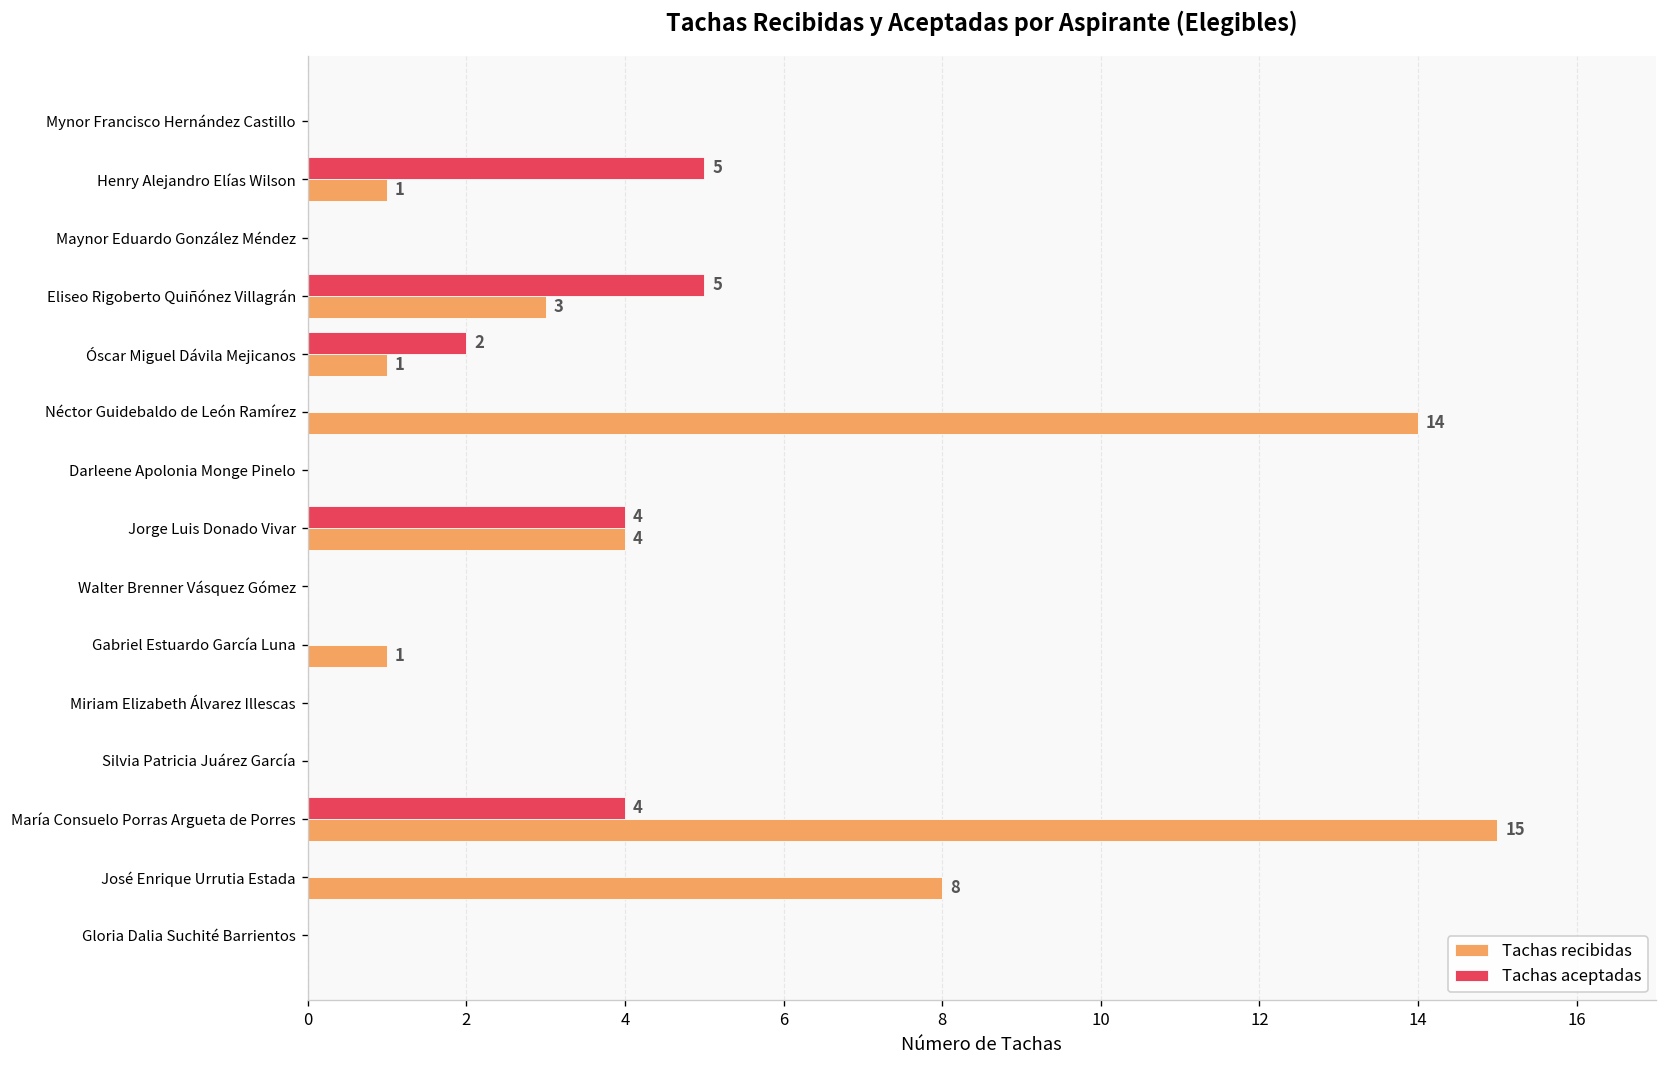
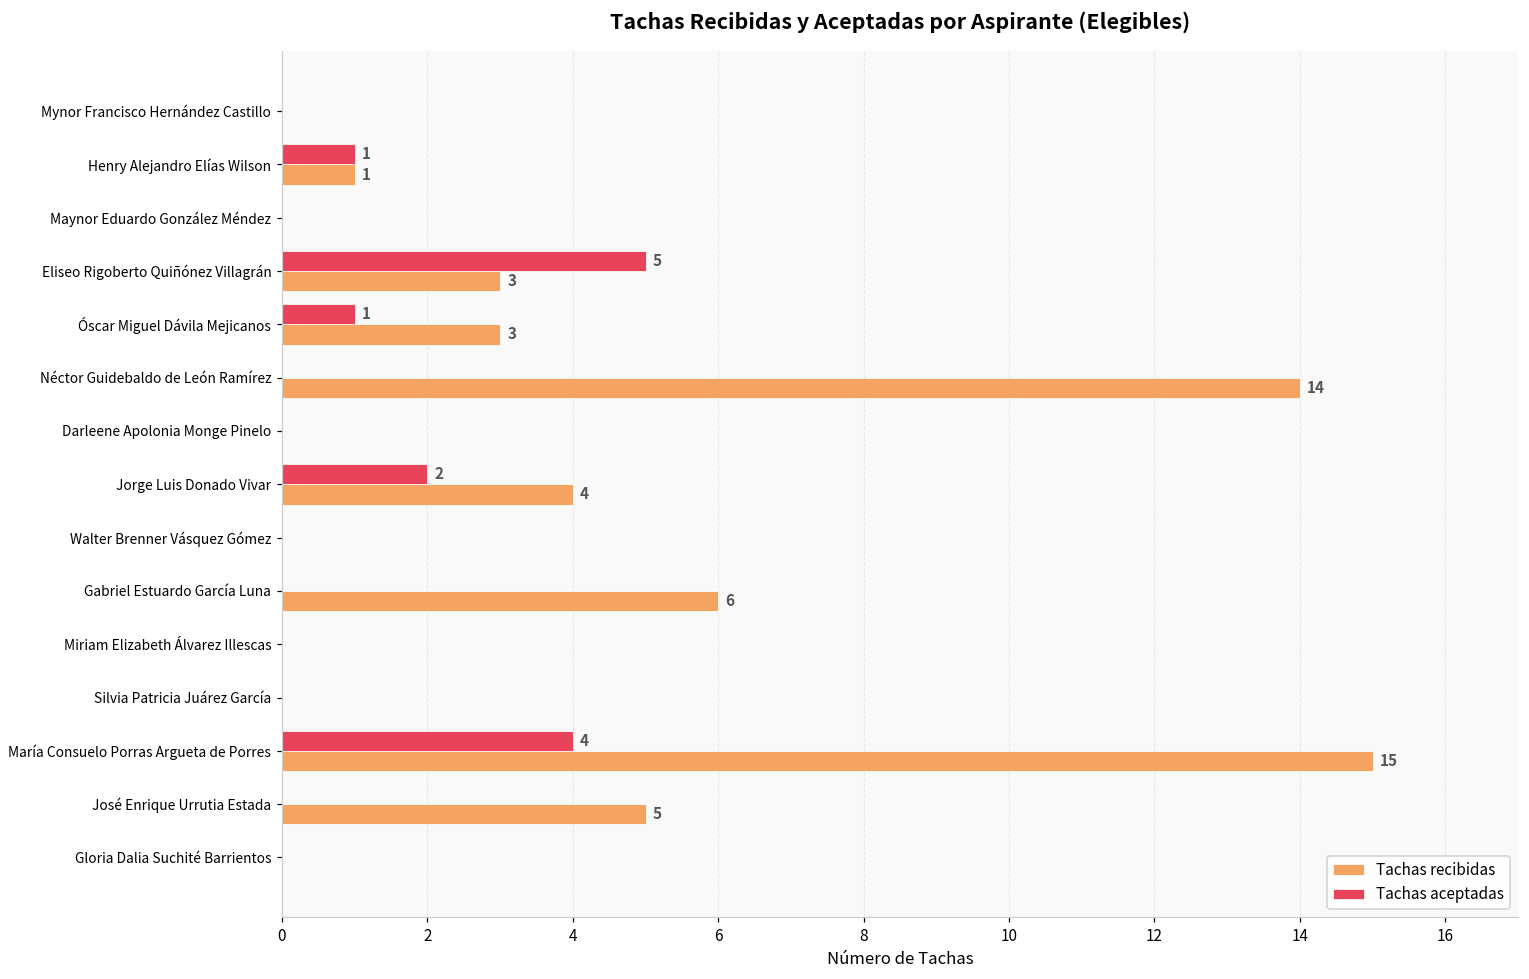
Tachas aceptadas, Henry Alejandro Elías Wilson: 5 -> 1
Tachas aceptadas, Óscar Miguel Dávila Mejicanos: 2 -> 1
Tachas recibidas, Óscar Miguel Dávila Mejicanos: 1 -> 3
Tachas aceptadas, Jorge Luis Donado Vivar: 4 -> 2
Tachas recibidas, Gabriel Estuardo García Luna: 1 -> 6
Tachas recibidas, José Enrique Urrutia Estada: 8 -> 5
